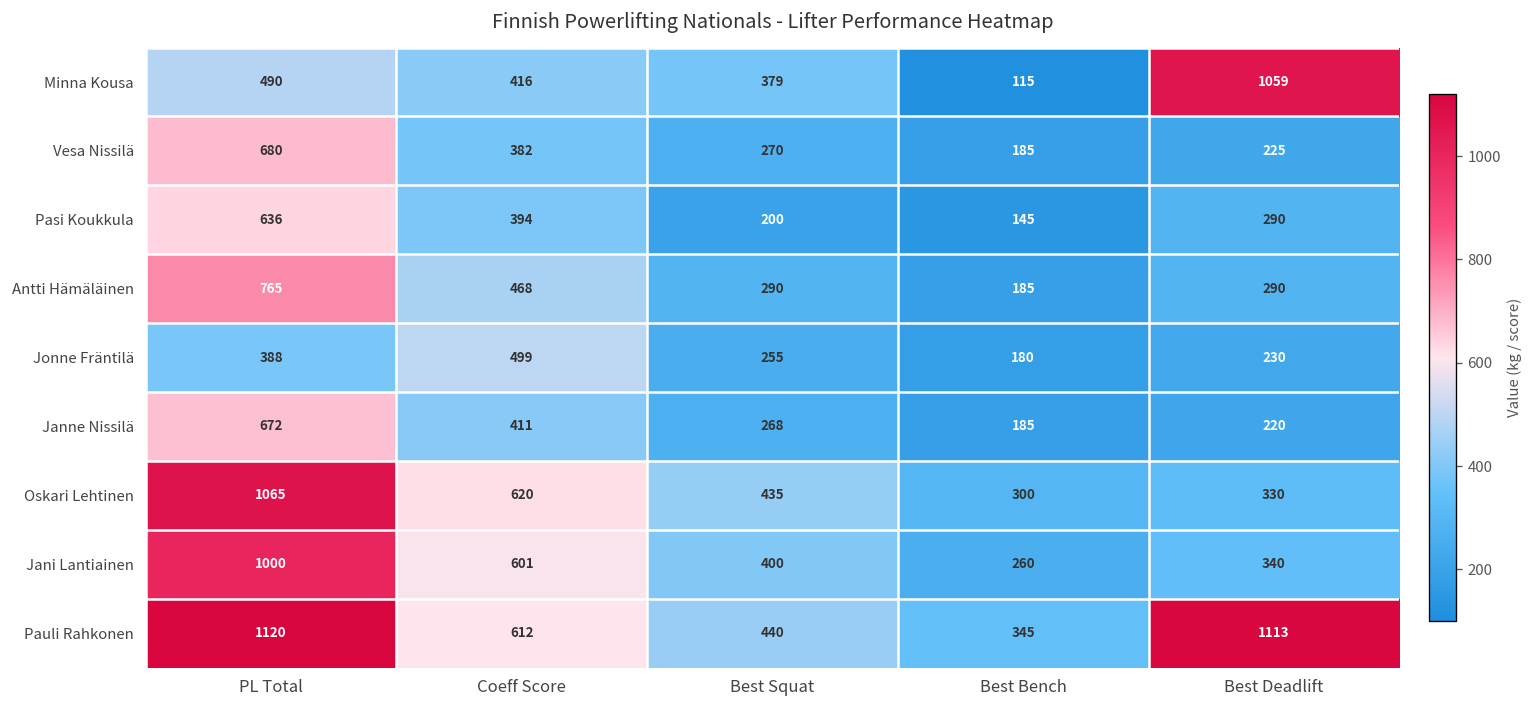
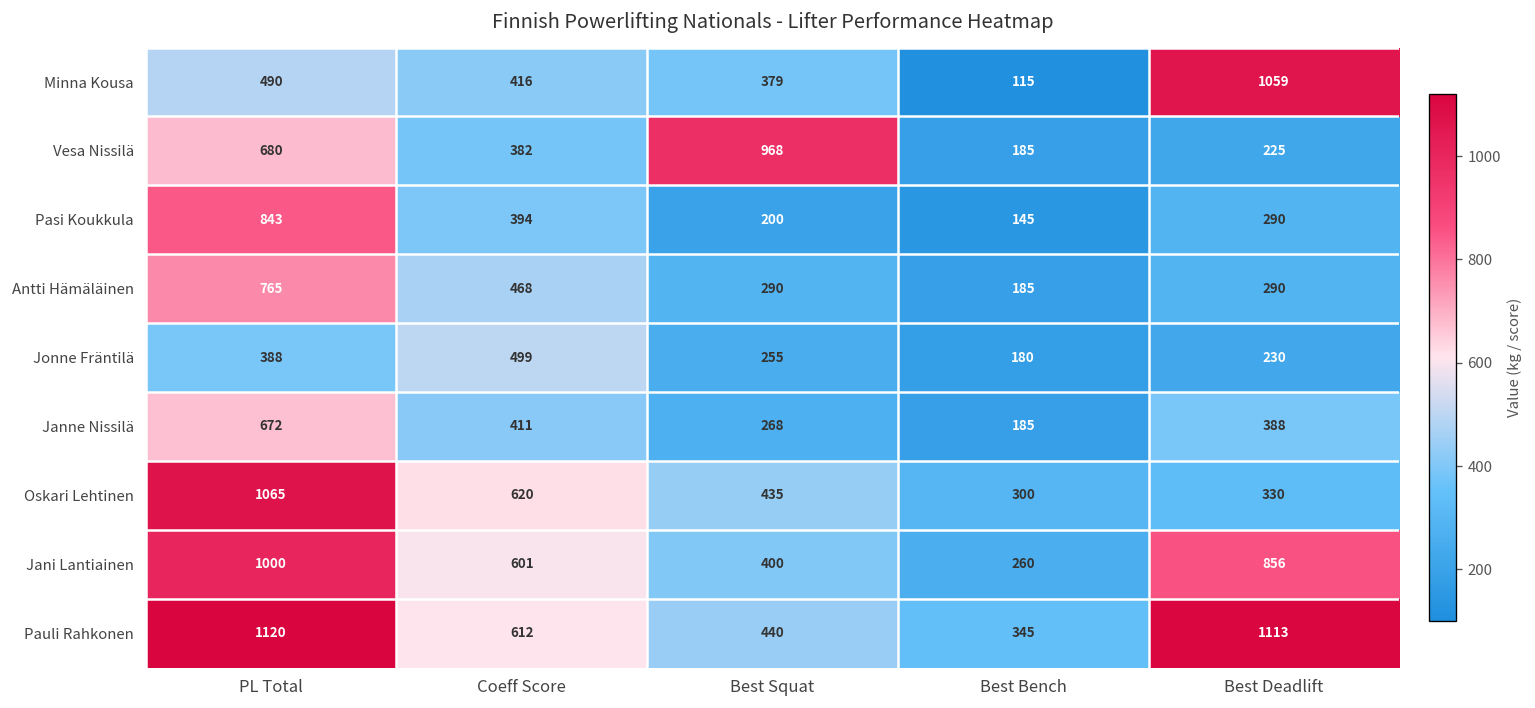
Vesa Nissilä, Best Squat: 270 -> 968
Pasi Koukkula, PL Total: 636 -> 843
Janne Nissilä, Best Deadlift: 220 -> 388
Jani Lantiainen, Best Deadlift: 340 -> 856
